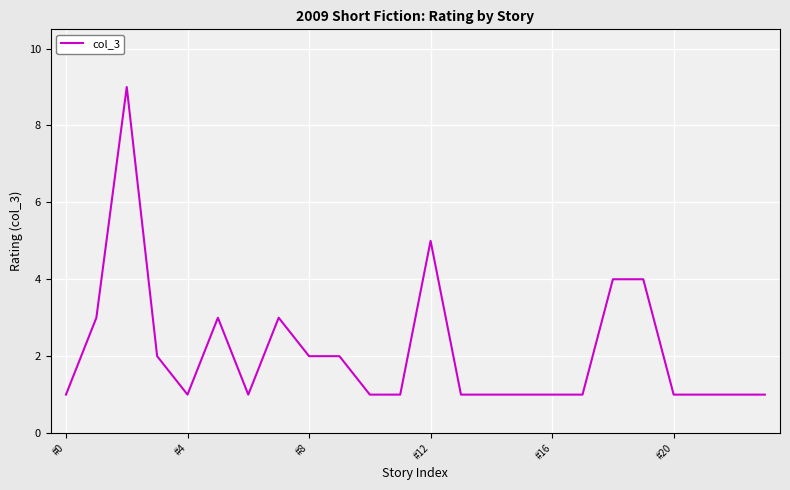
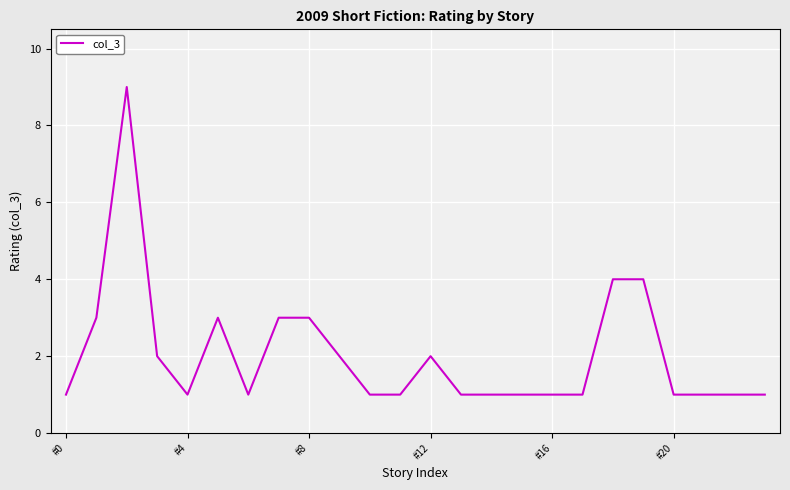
#8: 2 -> 3
#12: 5 -> 2
